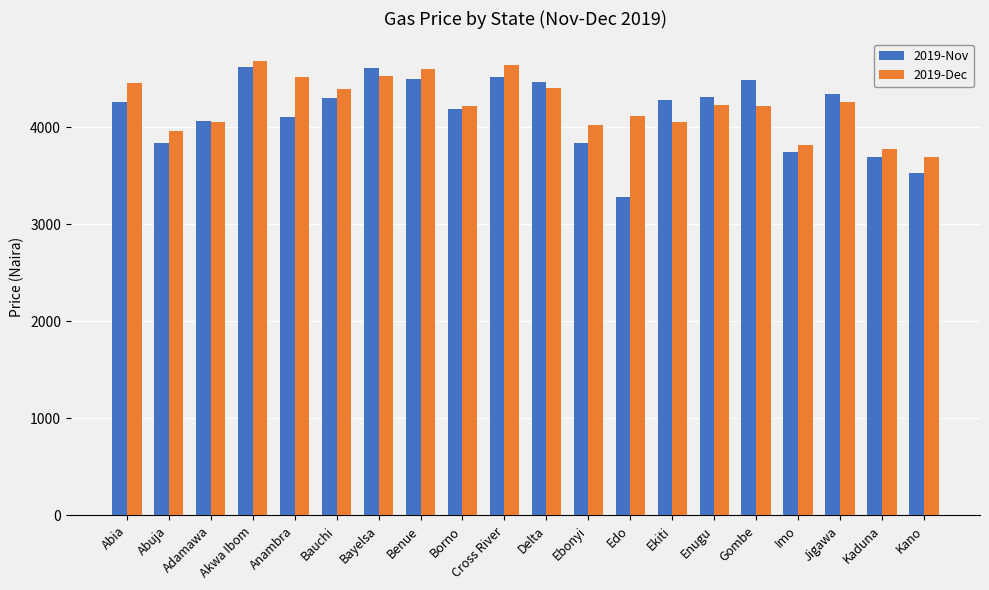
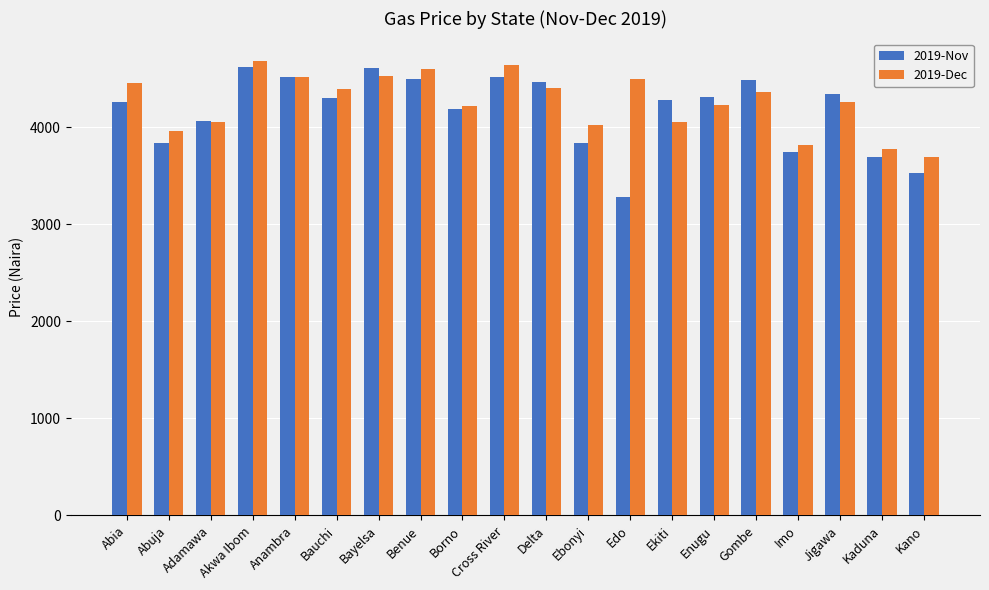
2019-Nov, Anambra: 4100 -> 4500
2019-Dec, Edo: 4100 -> 4500
2019-Dec, Gombe: 4200 -> 4400
